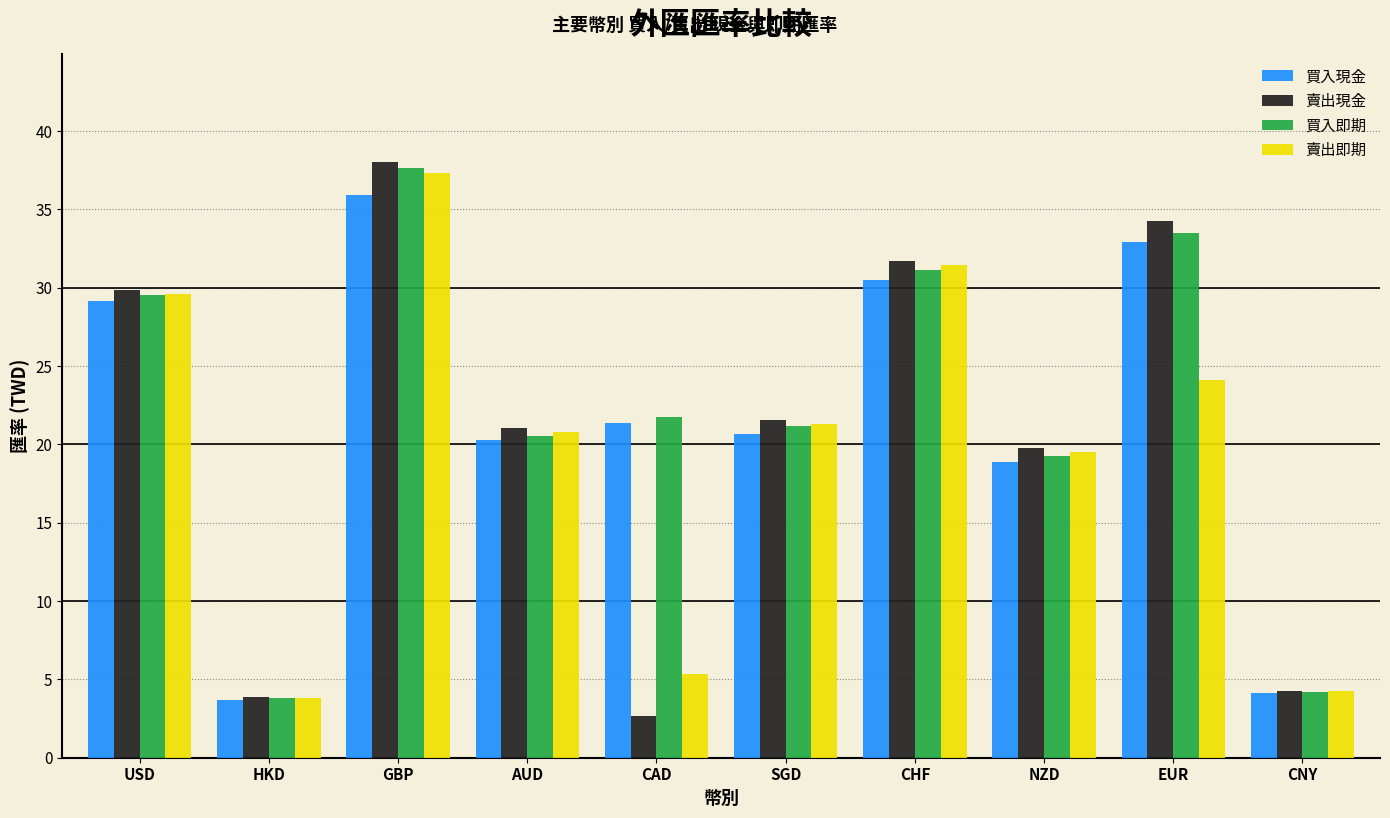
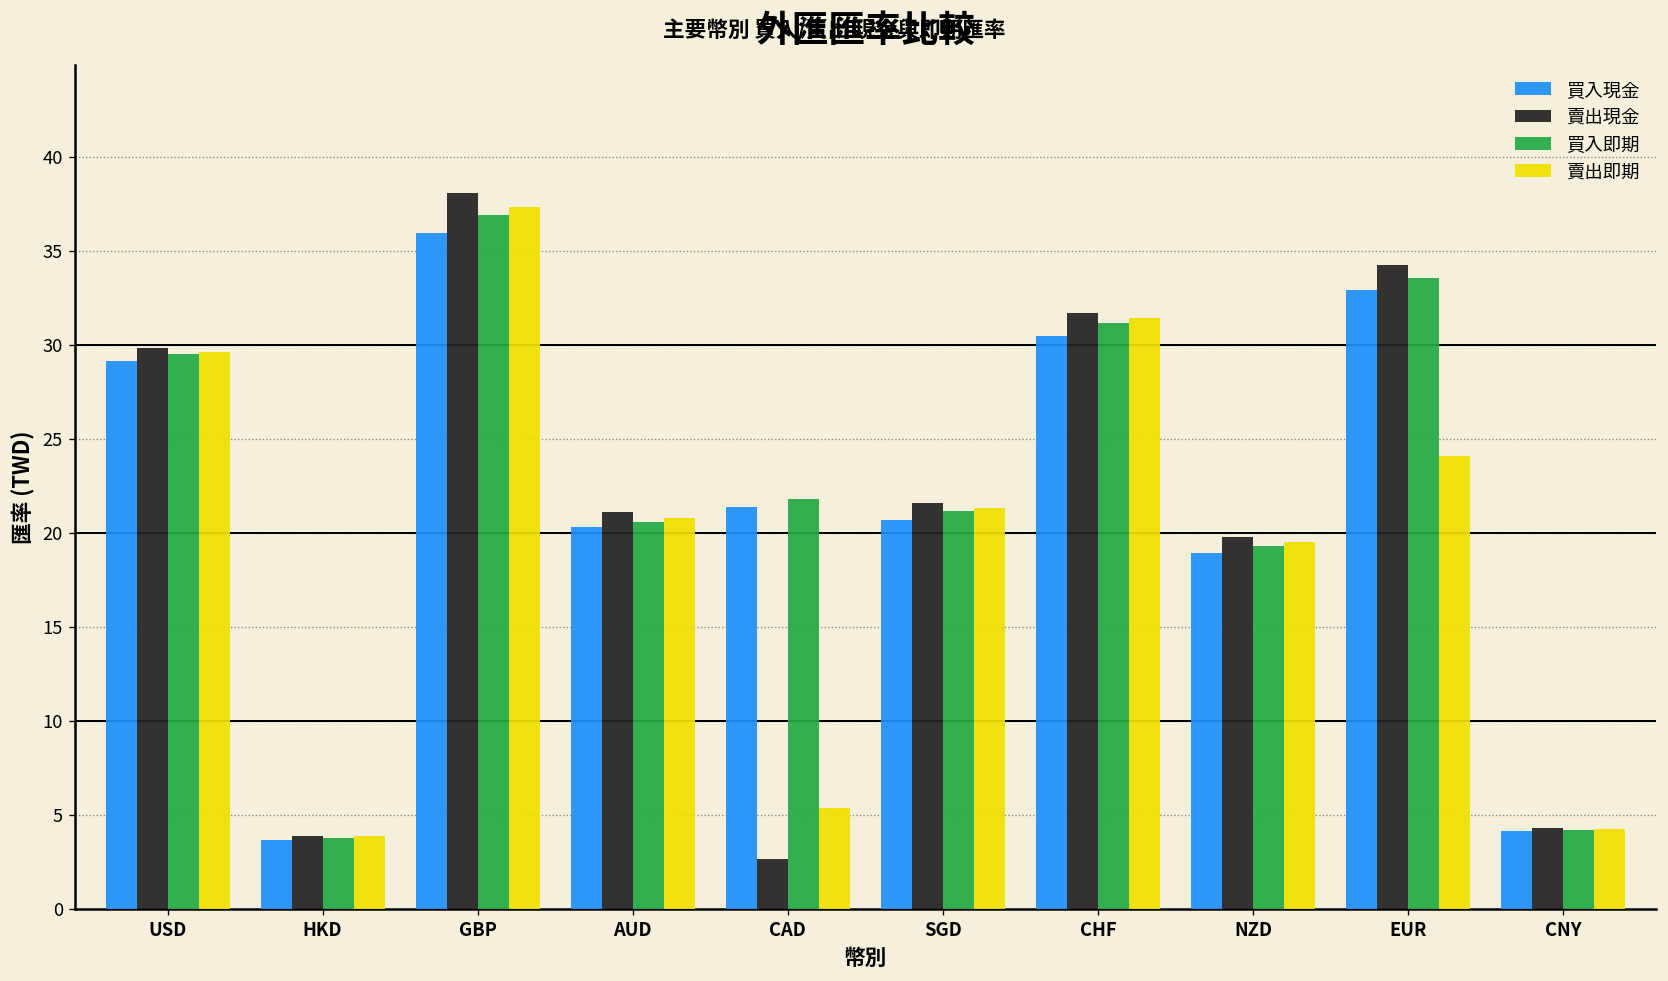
買入即期, GBP: 37.7 -> 36.9
